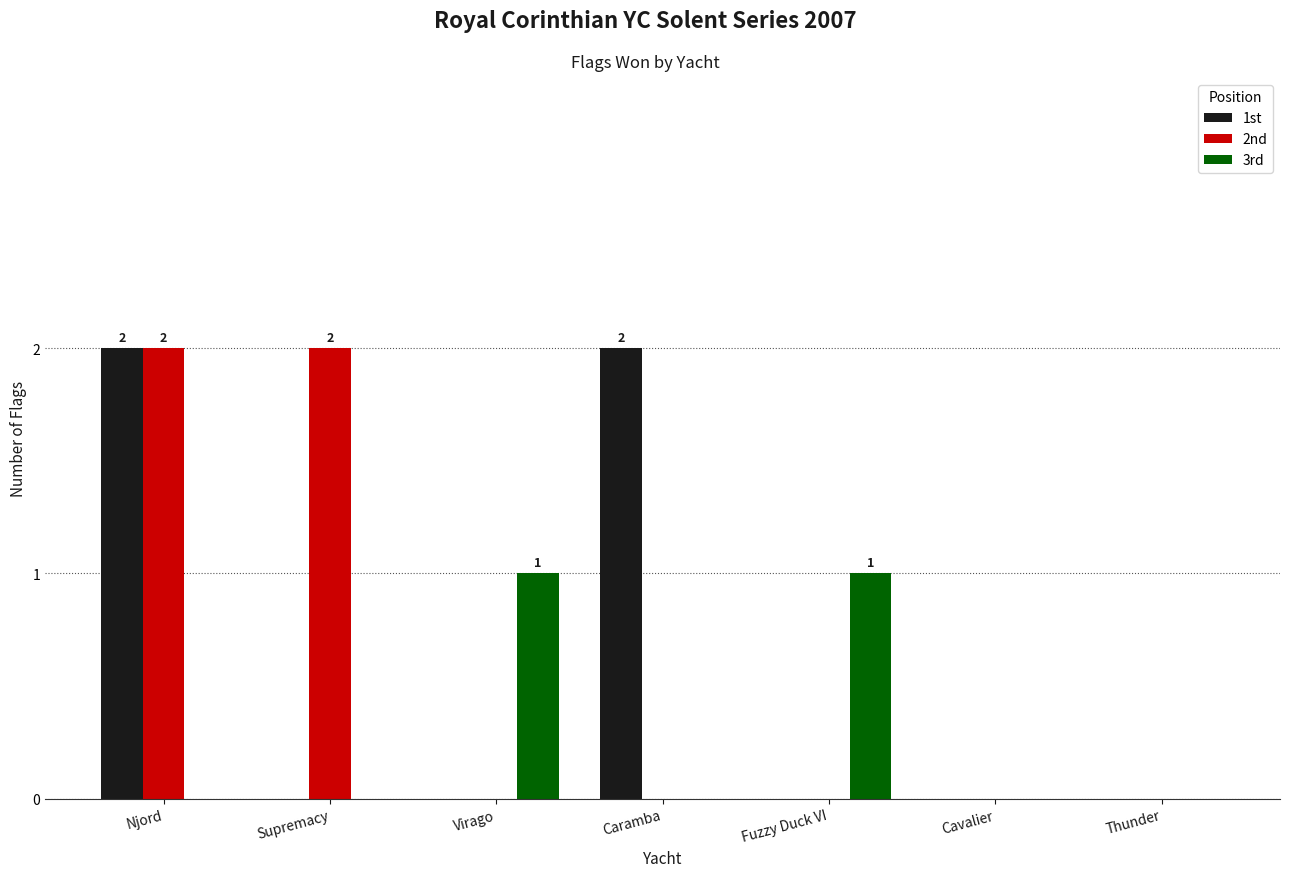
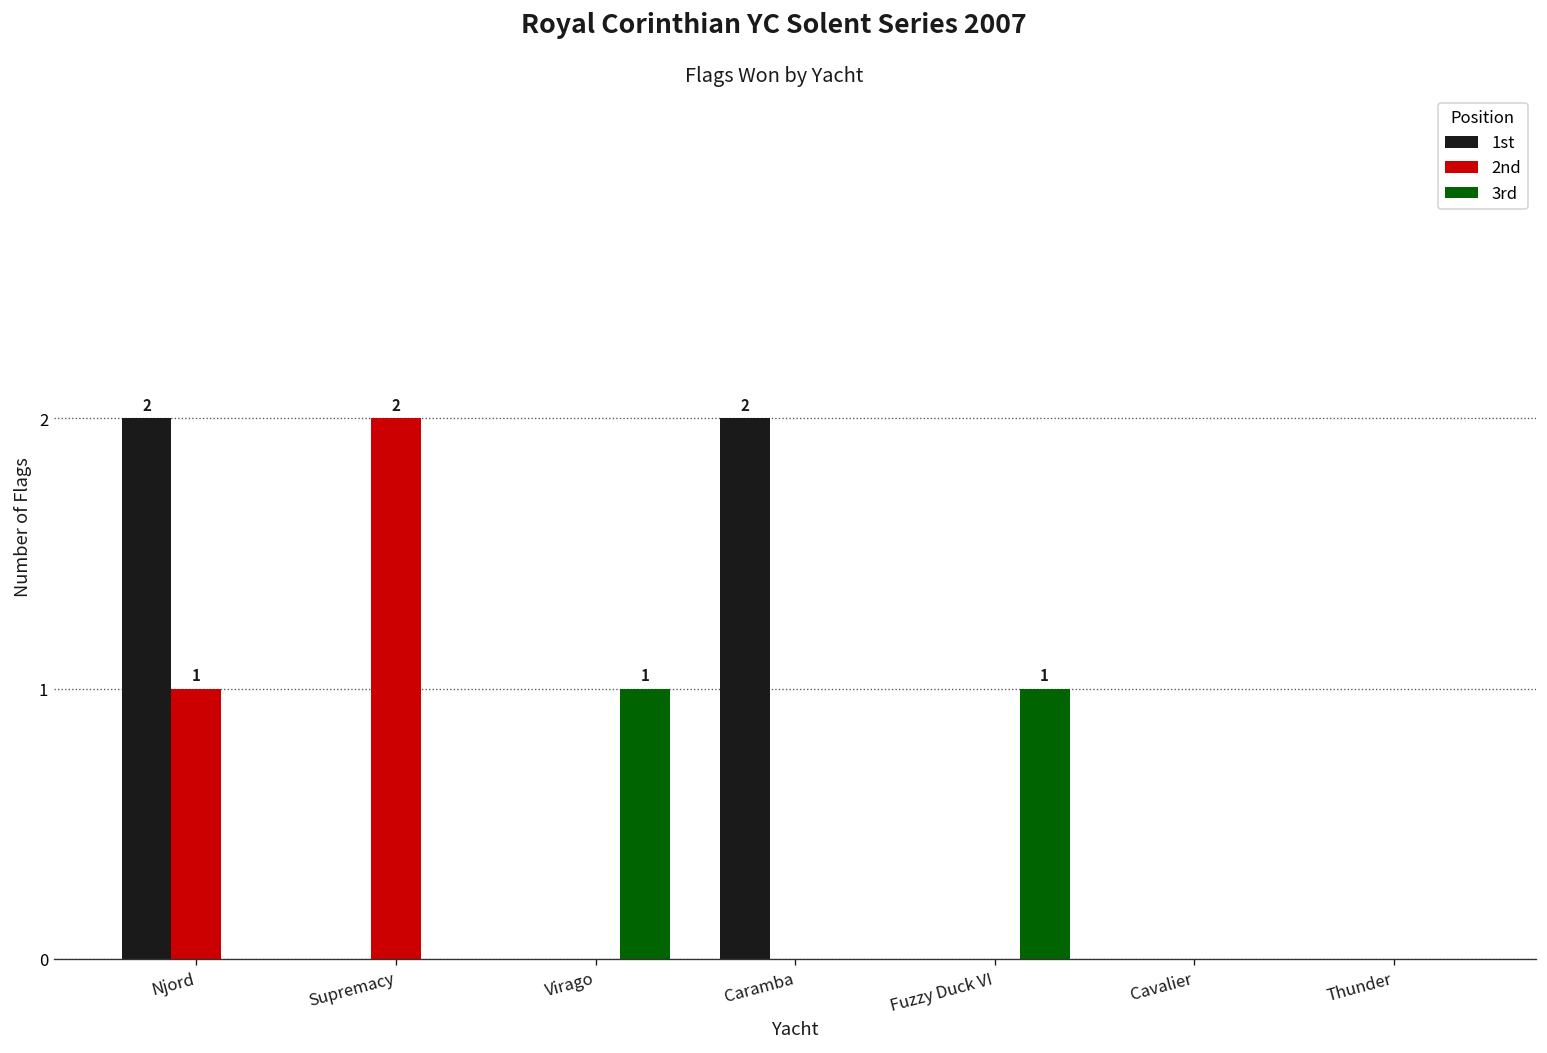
2nd, Njord: 2 -> 1
